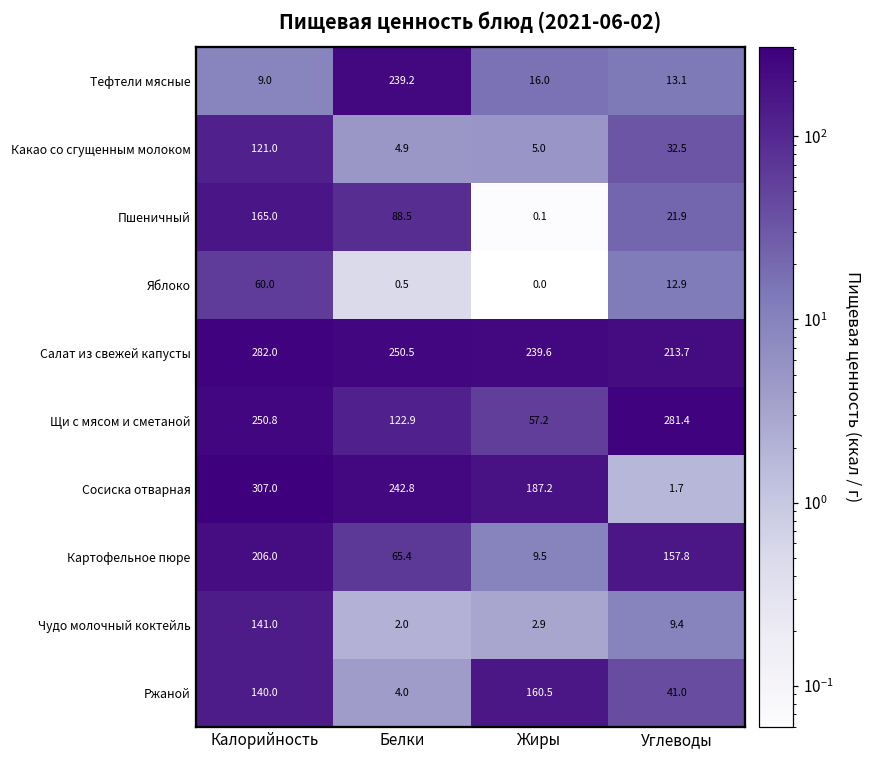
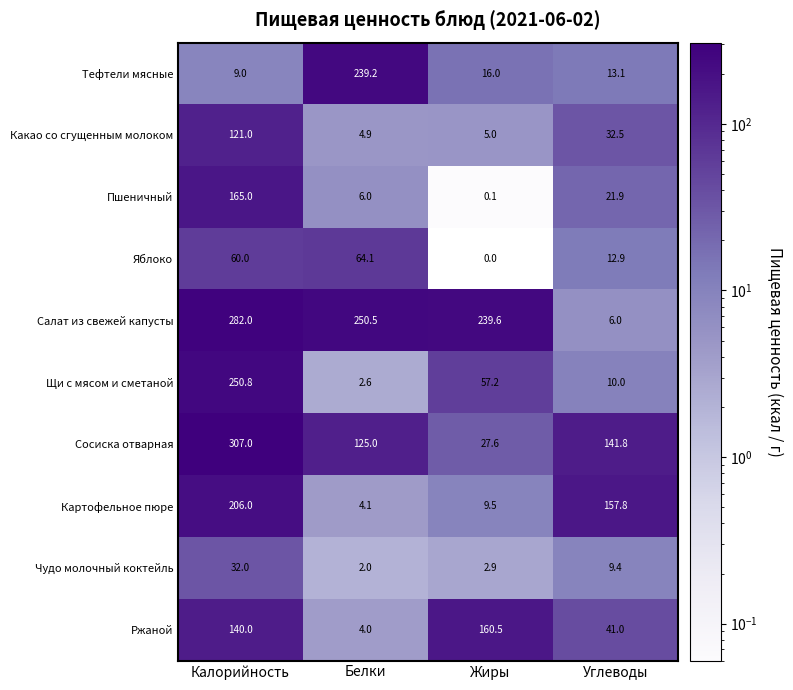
Пшеничный, Белки: 88.5 -> 6.0
Яблоко, Белки: 0.5 -> 64.1
Салат из свежей капусты, Углеводы: 213.7 -> 6.0
Щи с мясом и сметаной, Белки: 122.9 -> 2.6
Щи с мясом и сметаной, Углеводы: 281.4 -> 10.0
Сосиска отварная, Белки: 242.8 -> 125.0
Сосиска отварная, Жиры: 187.2 -> 27.6
Сосиска отварная, Углеводы: 1.7 -> 141.8
Картофельное пюре, Белки: 65.4 -> 4.1
Чудо молочный коктейль, Калорийность: 141.0 -> 32.0
